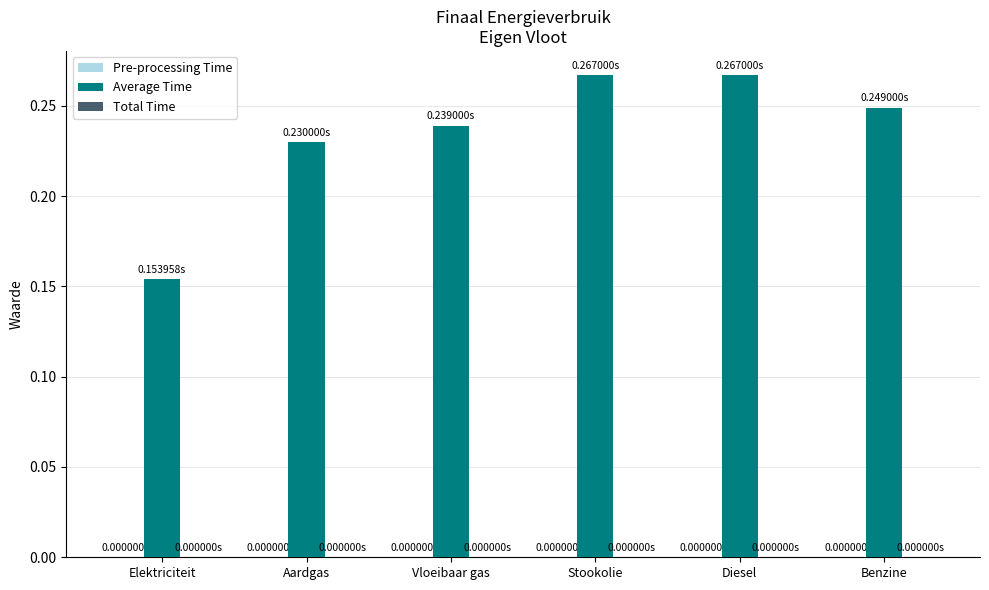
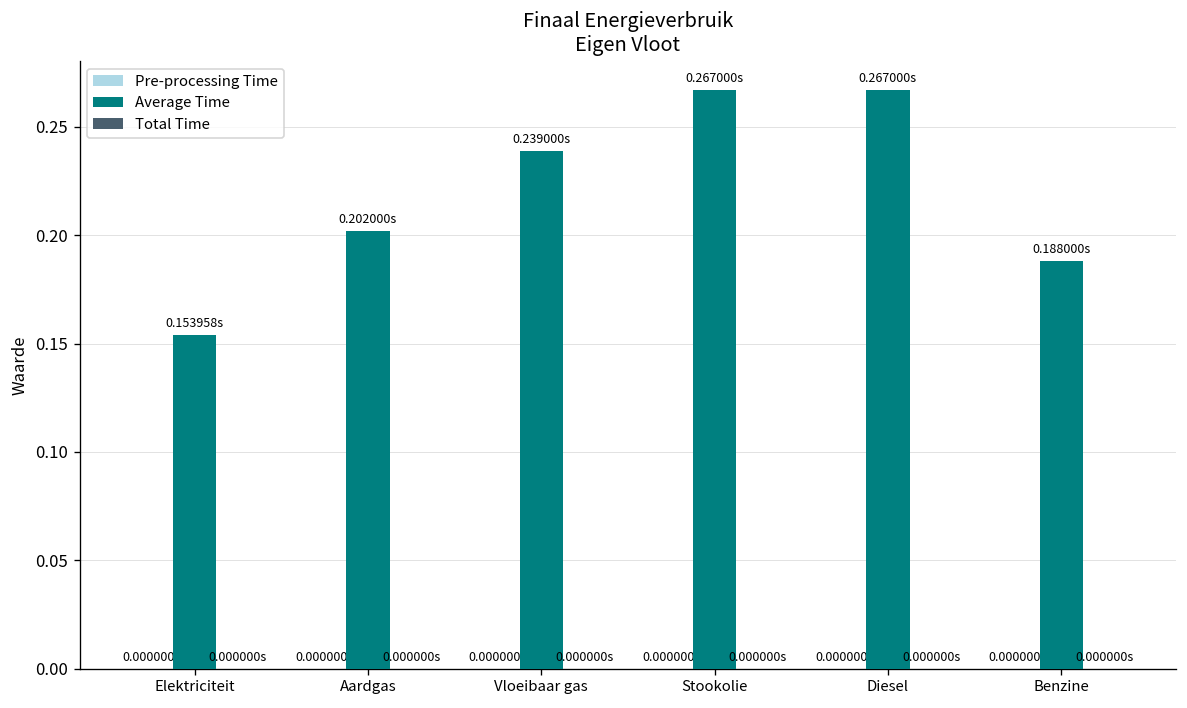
Average Time, Aardgas: 0.230000s -> 0.202000s
Average Time, Benzine: 0.249000s -> 0.188000s
